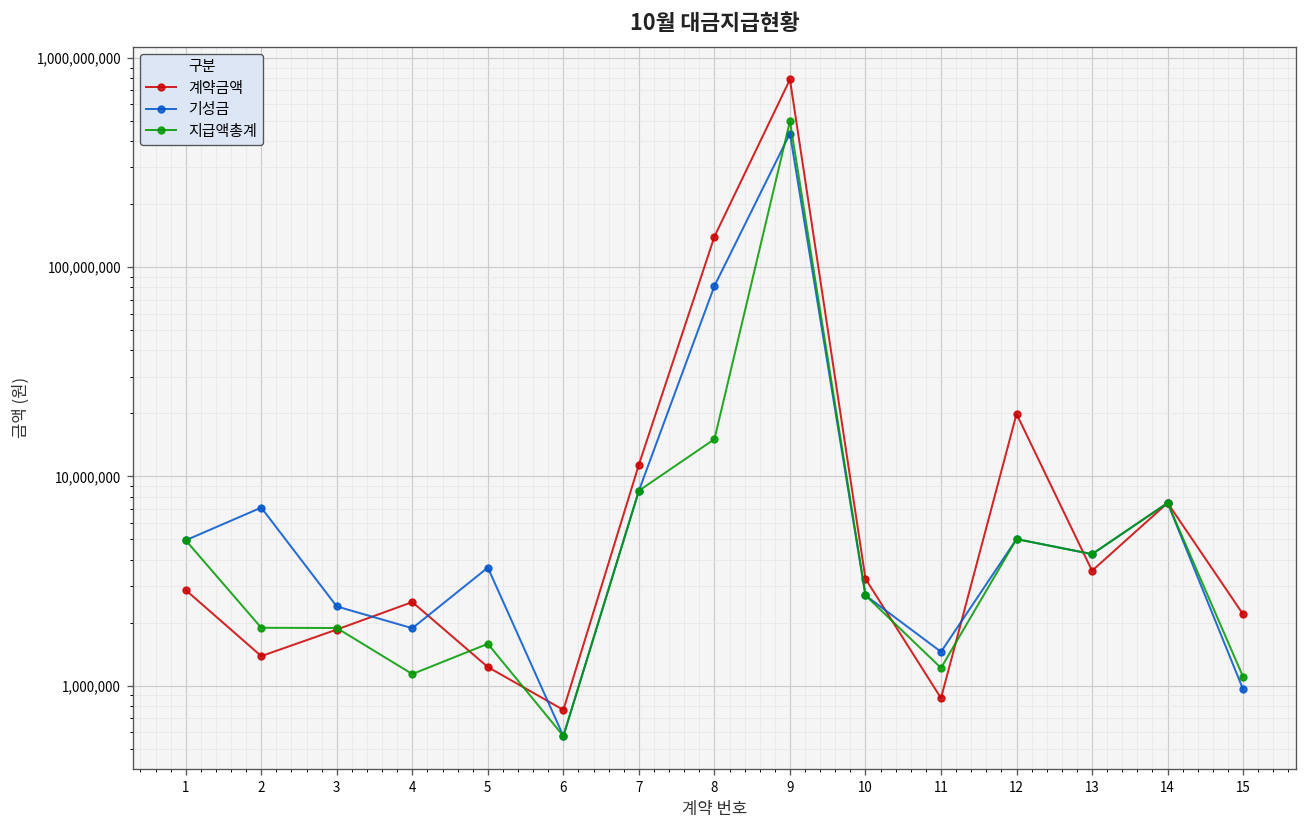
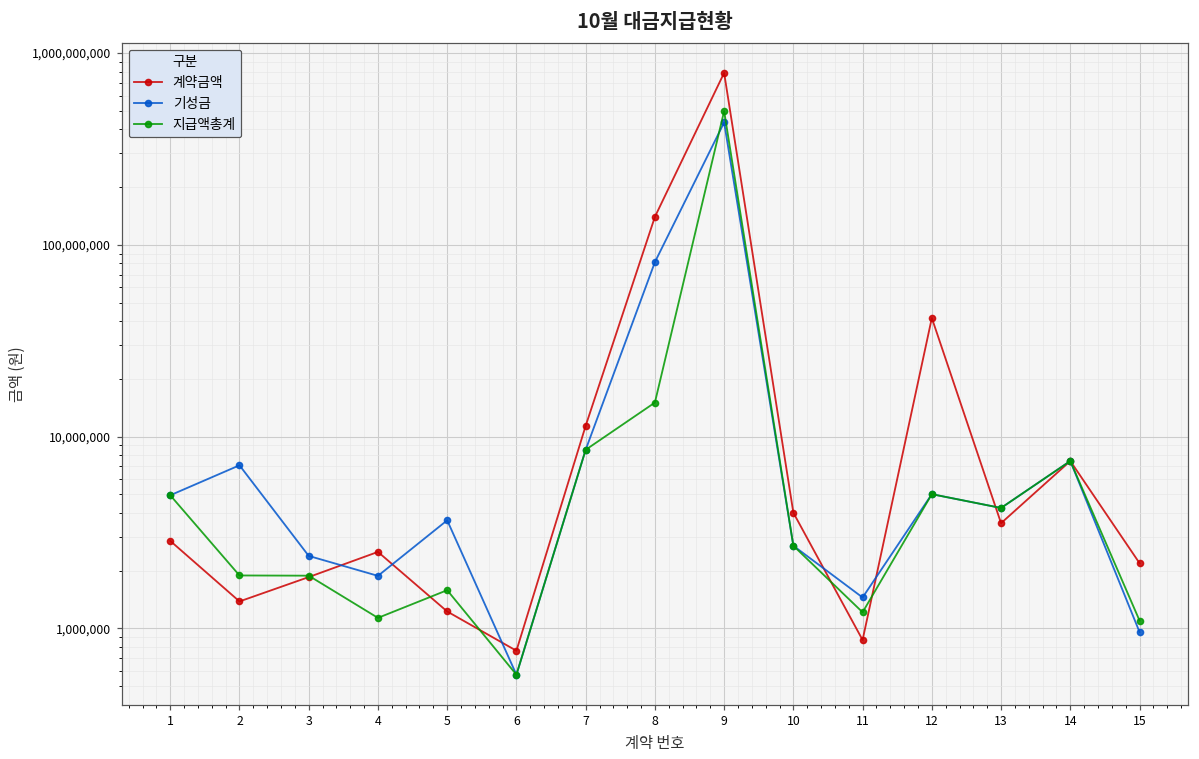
계약금액, 10: 3,200,000 -> 4,000,000
계약금액, 12: 20,000,000 -> 42,000,000
